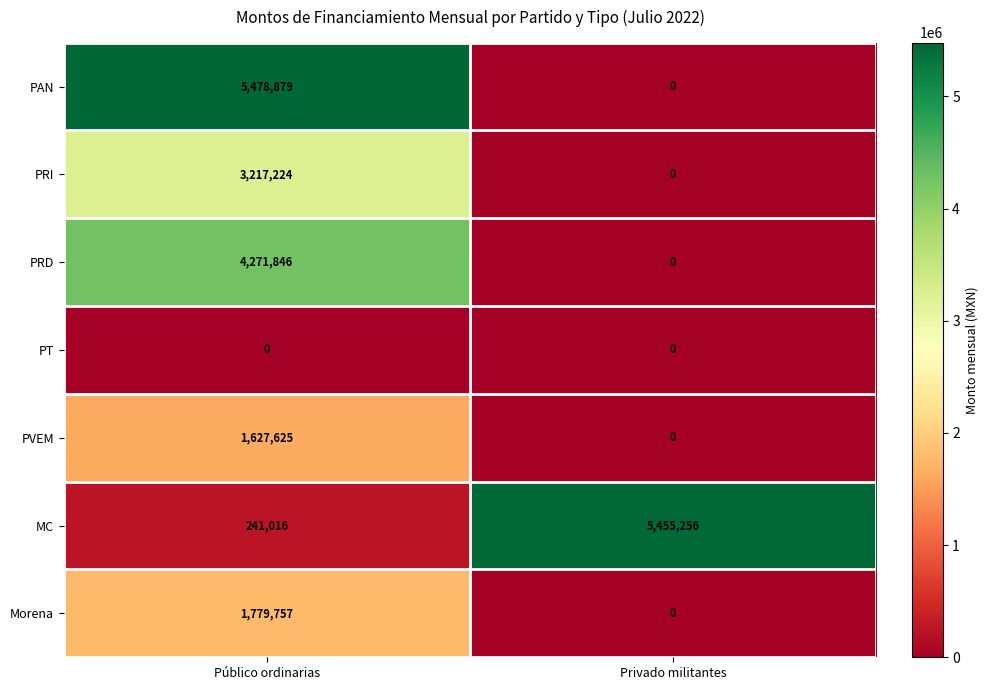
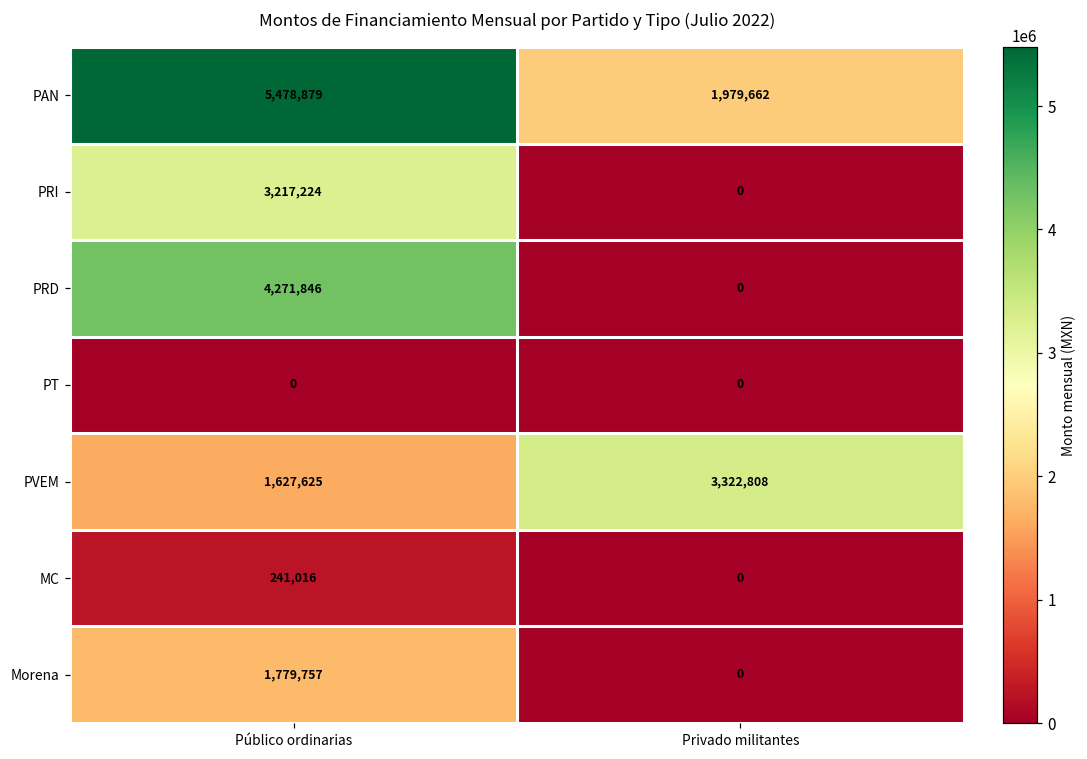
PAN, Privado militantes: 0 -> 1,979,662
PVEM, Privado militantes: 0 -> 3,322,808
MC, Privado militantes: 5,455,256 -> 0
